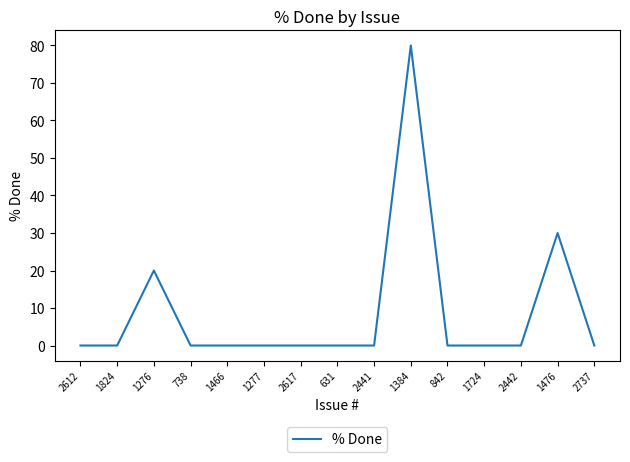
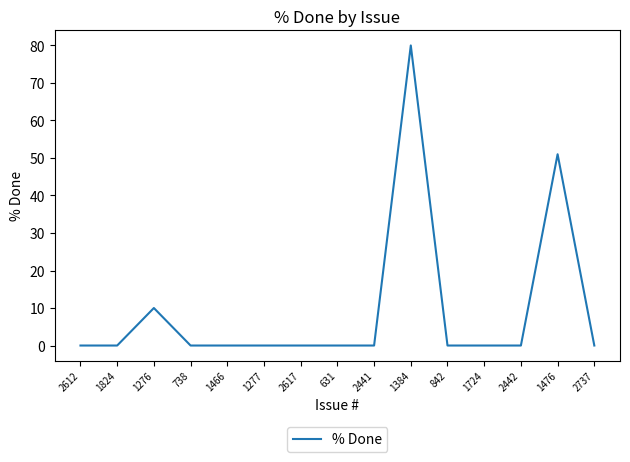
1276: 20 -> 10
1476: 30 -> 51
